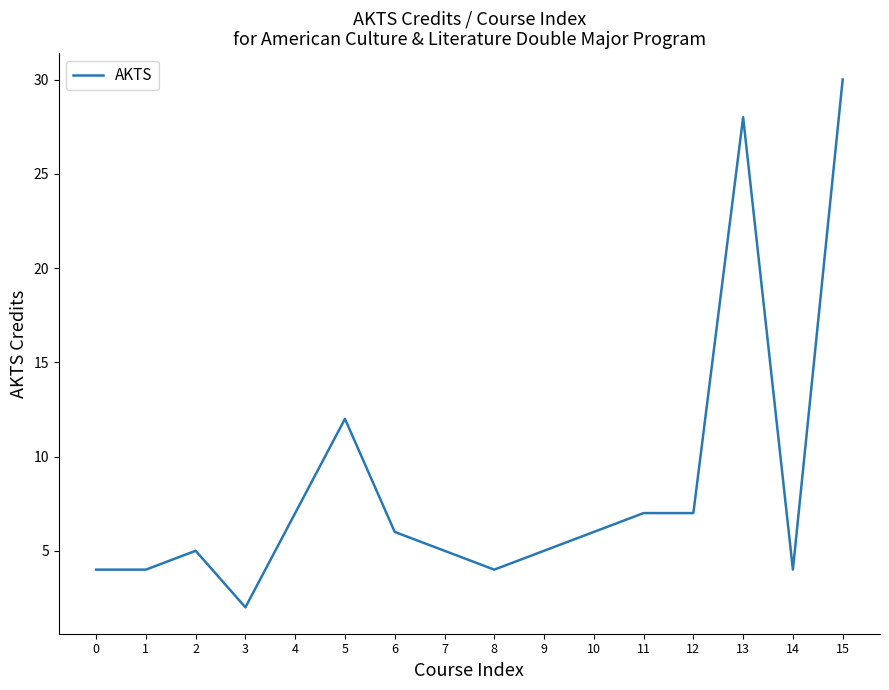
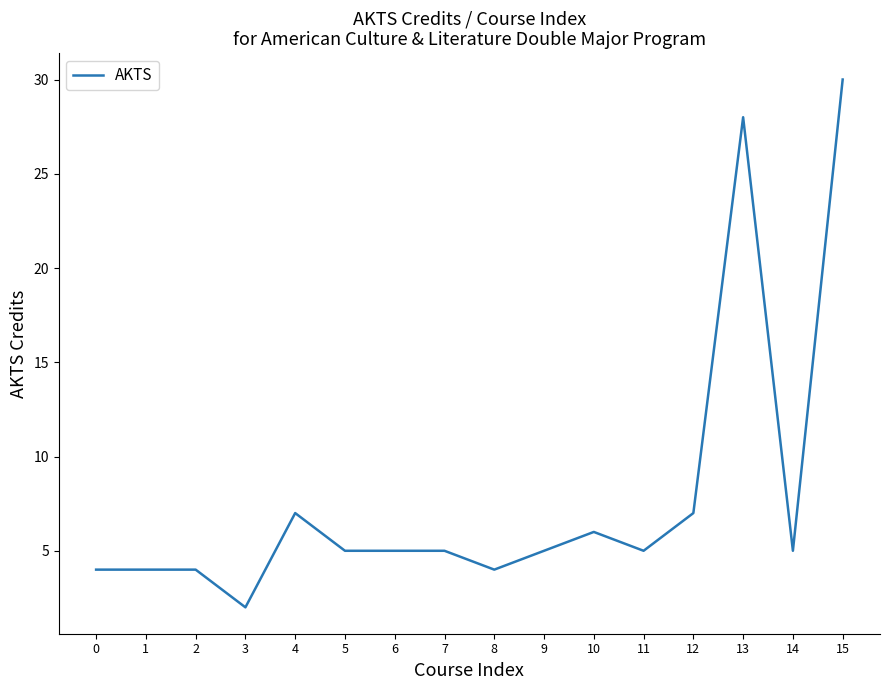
2: 5 -> 4
5: 12 -> 5
6: 6 -> 5
11: 7 -> 5
14: 4 -> 5
